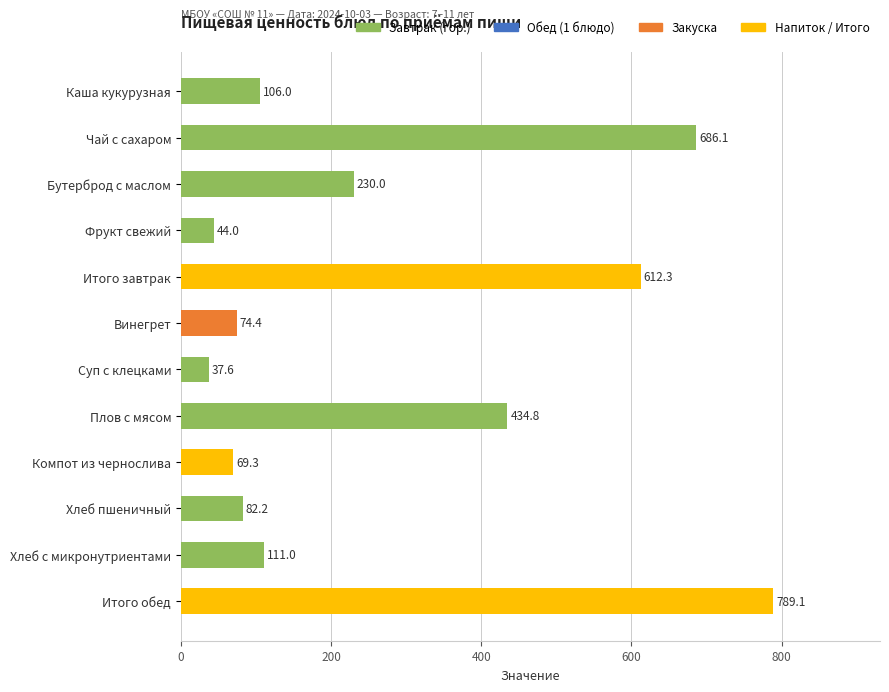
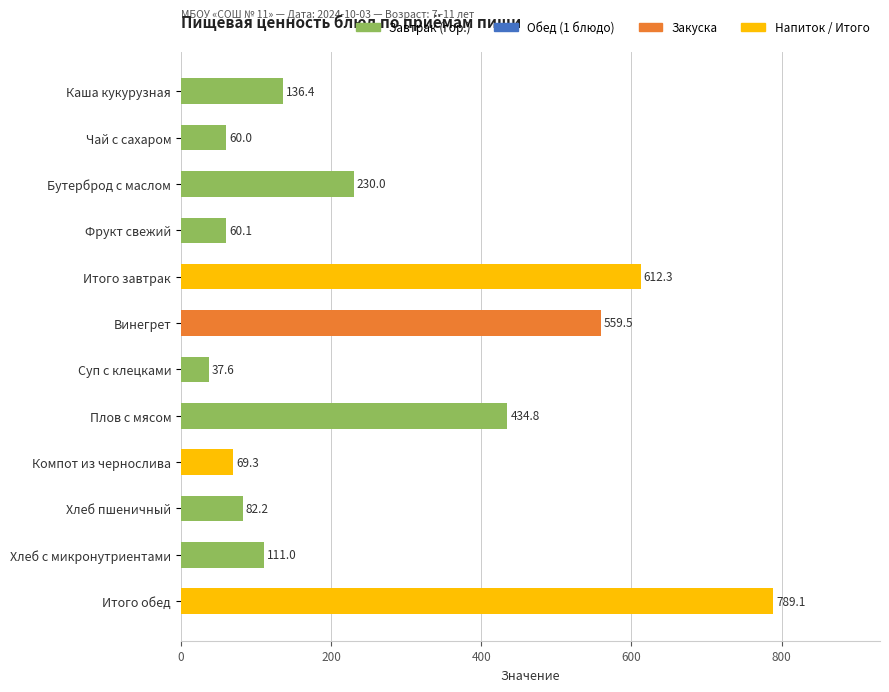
Каша кукурузная: 106.0 -> 136.4
Чай с сахаром: 686.1 -> 60.0
Фрукт свежий: 44.0 -> 60.1
Винегрет: 74.4 -> 559.5
